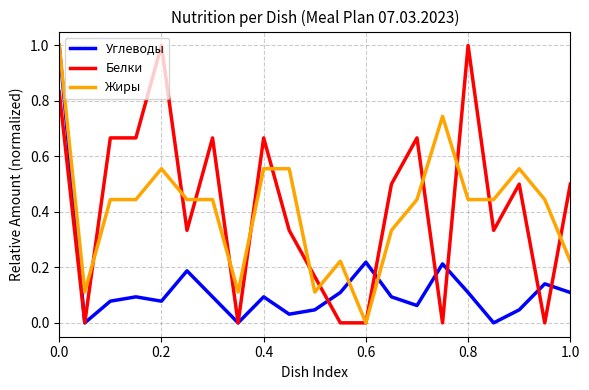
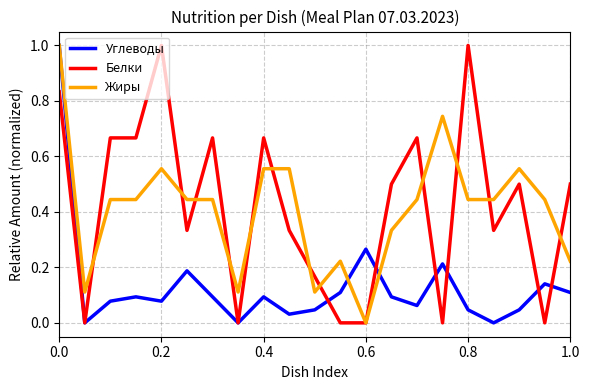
Углеводы, 0.6: 0.22 -> 0.27
Углеводы, 0.8: 0.11 -> 0.05
